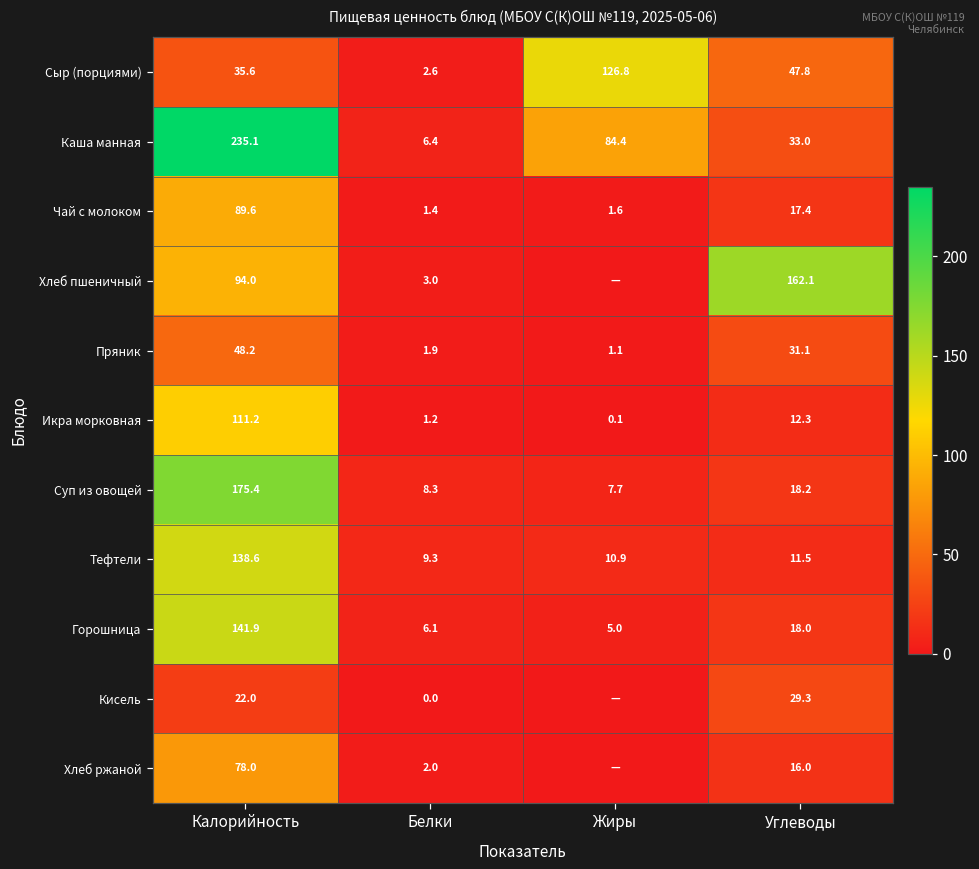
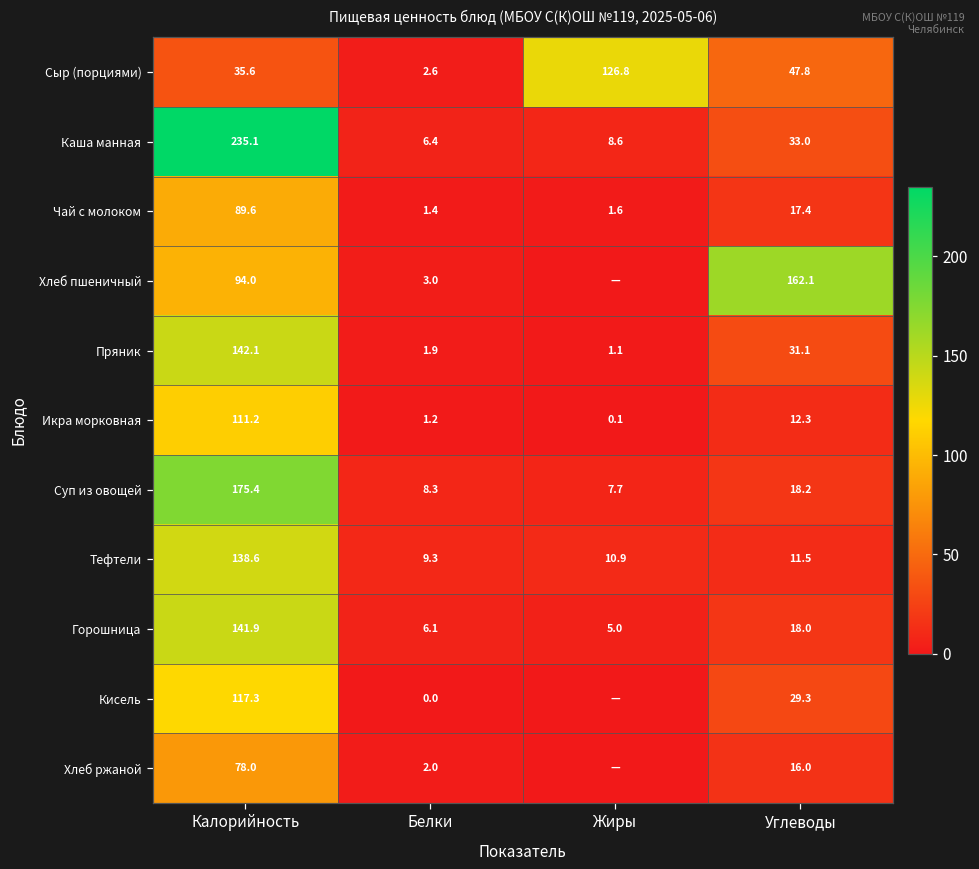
Каша манная, Жиры: 84.4 -> 8.6
Пряник, Калорийность: 48.2 -> 142.1
Кисель, Калорийность: 22.0 -> 117.3
